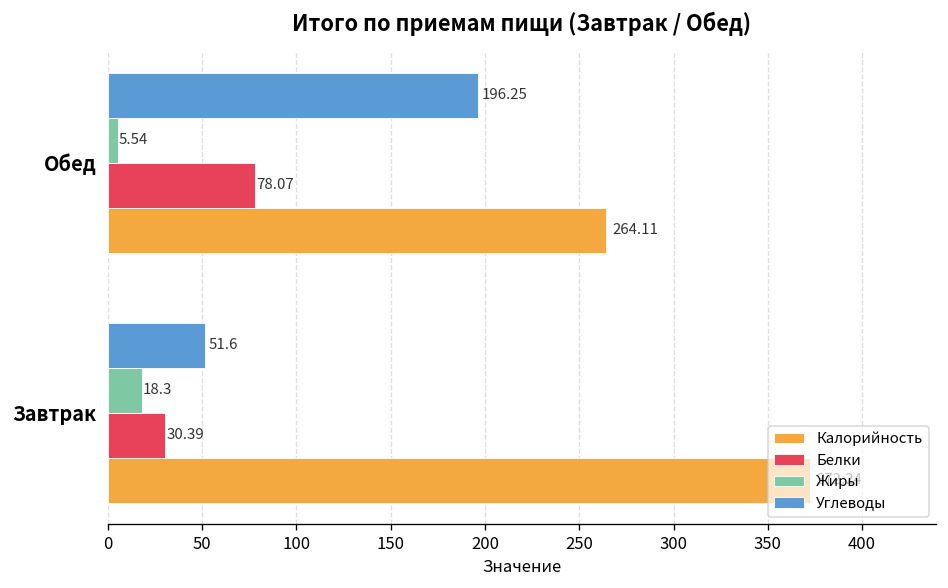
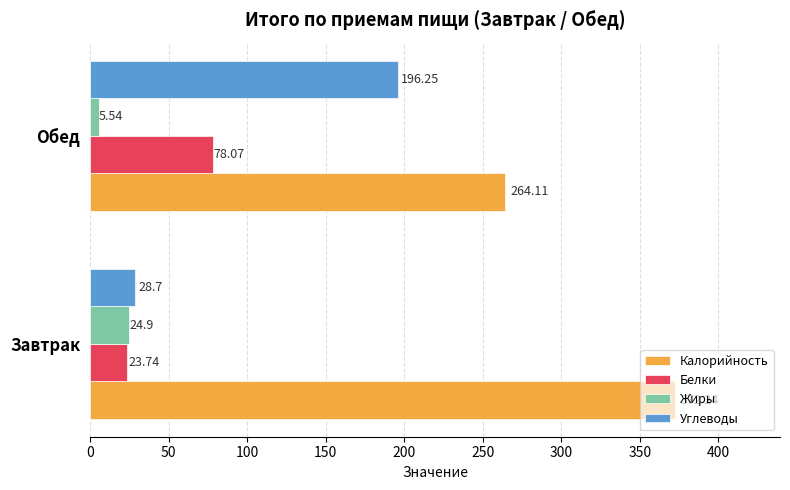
Углеводы, Завтрак: 51.6 -> 28.7
Жиры, Завтрак: 18.3 -> 24.9
Белки, Завтрак: 30.39 -> 23.74
